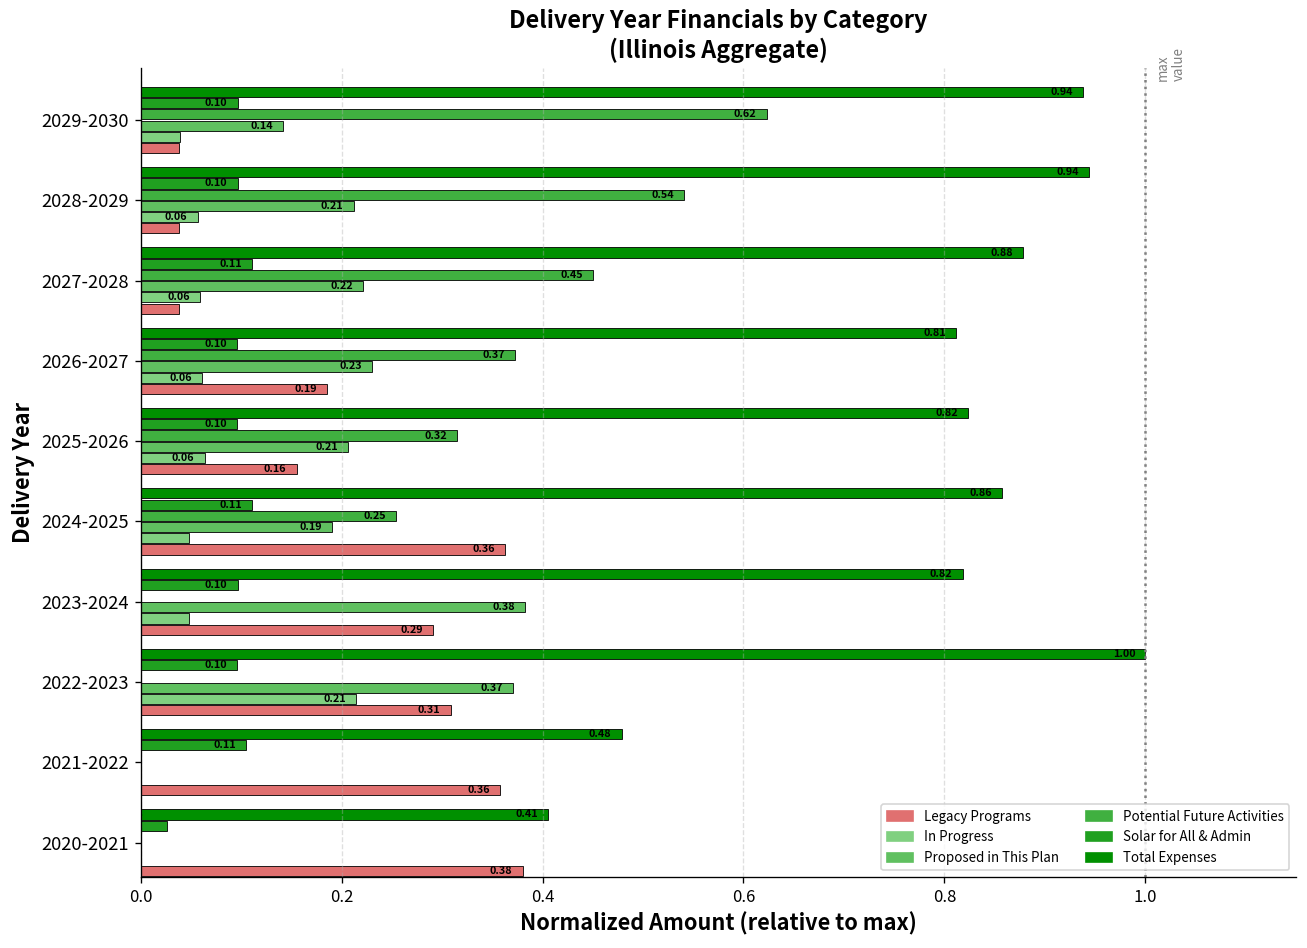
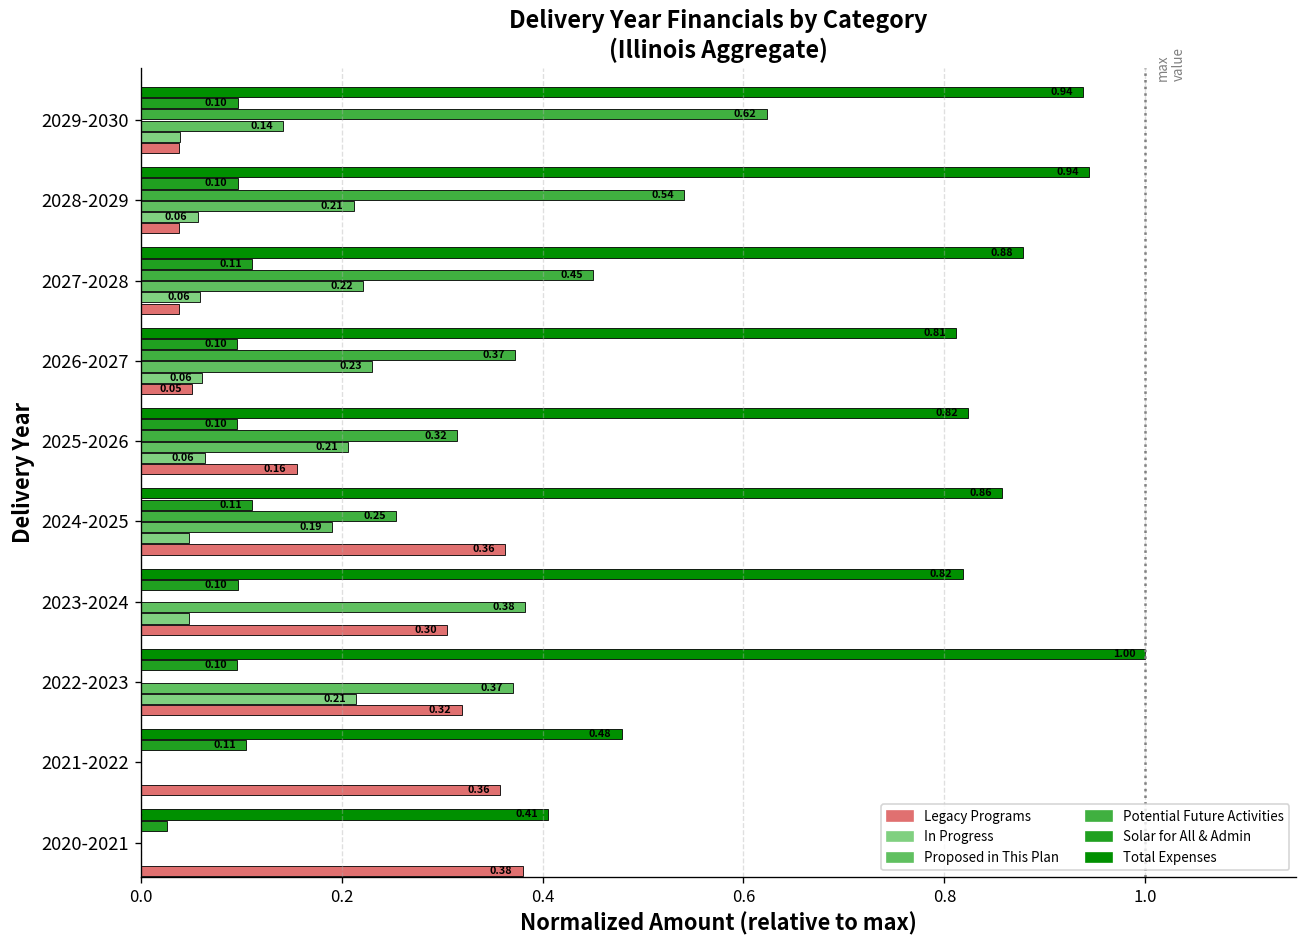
Legacy Programs, 2026-2027: 0.19 -> 0.05
Legacy Programs, 2023-2024: 0.29 -> 0.30
Legacy Programs, 2022-2023: 0.31 -> 0.32
